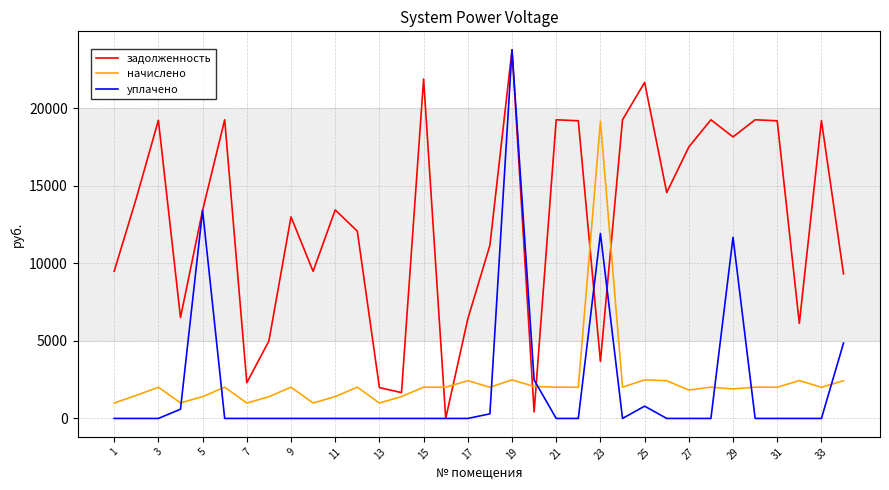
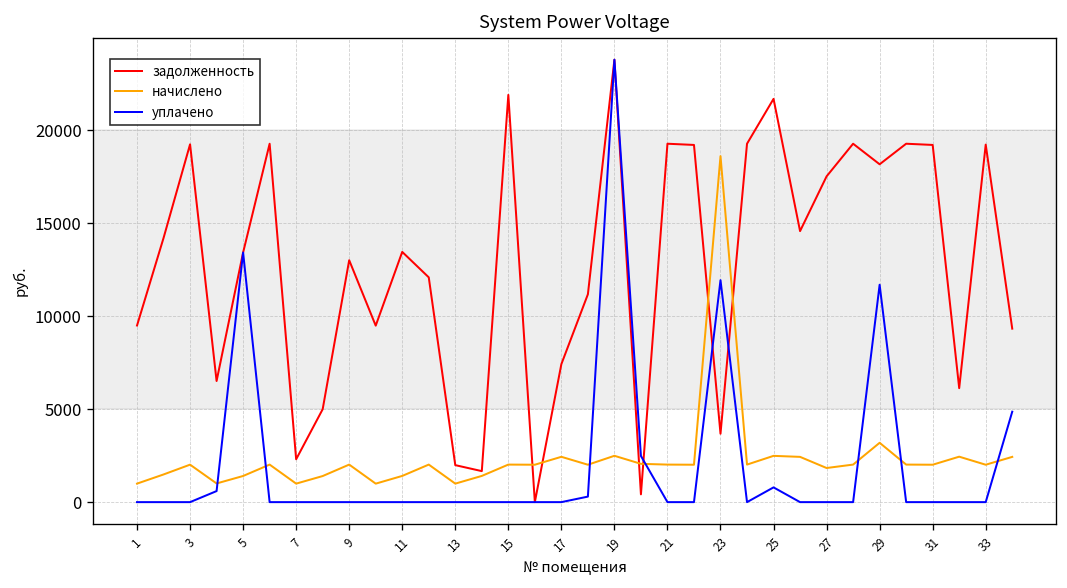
задолженность, 17: 6400 -> 7400
начислено, 23: 19200 -> 18600
начислено, 29: 1900 -> 3200
